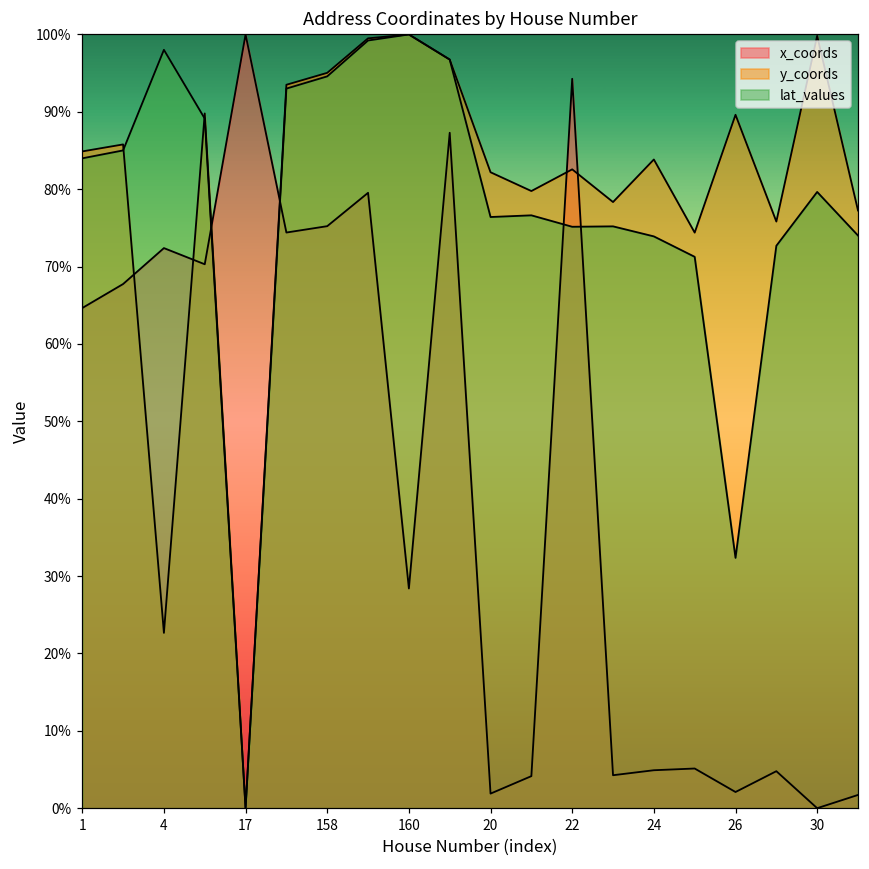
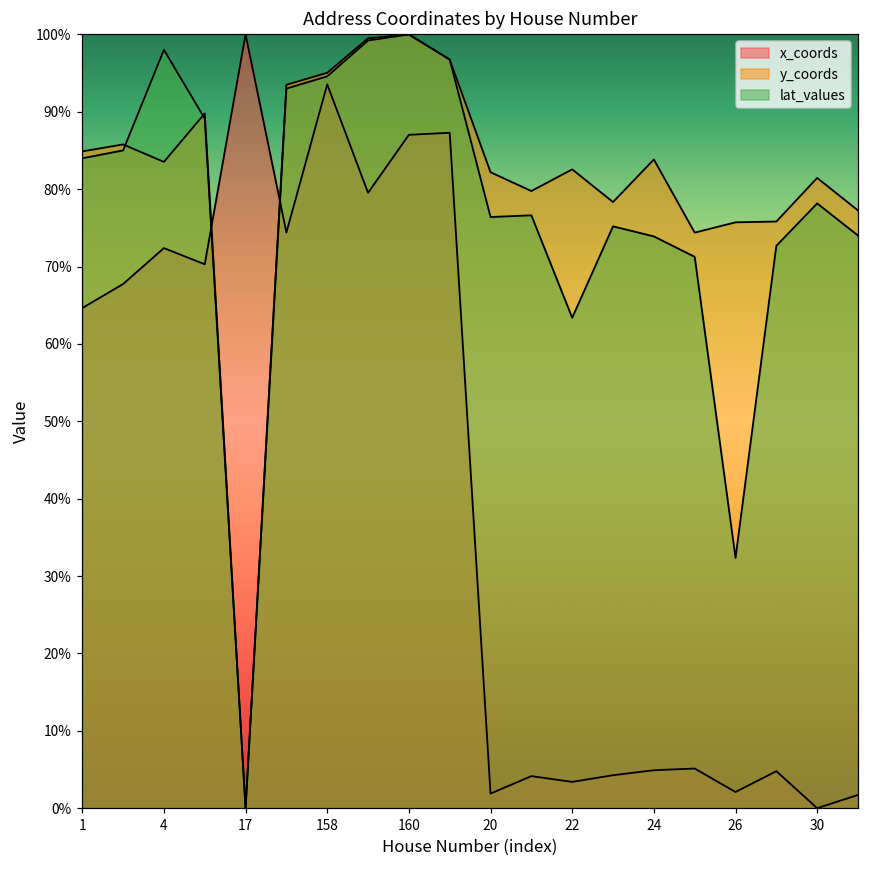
y_coords, 4: 23% -> 84%
x_coords, 158: 75% -> 94%
x_coords, 160: 28% -> 87%
x_coords, 22: 94% -> 3%
lat_values, 22: 75% -> 63%
y_coords, 26: 90% -> 76%
y_coords, 30: 100% -> 81%
lat_values, 30: 80% -> 78%
